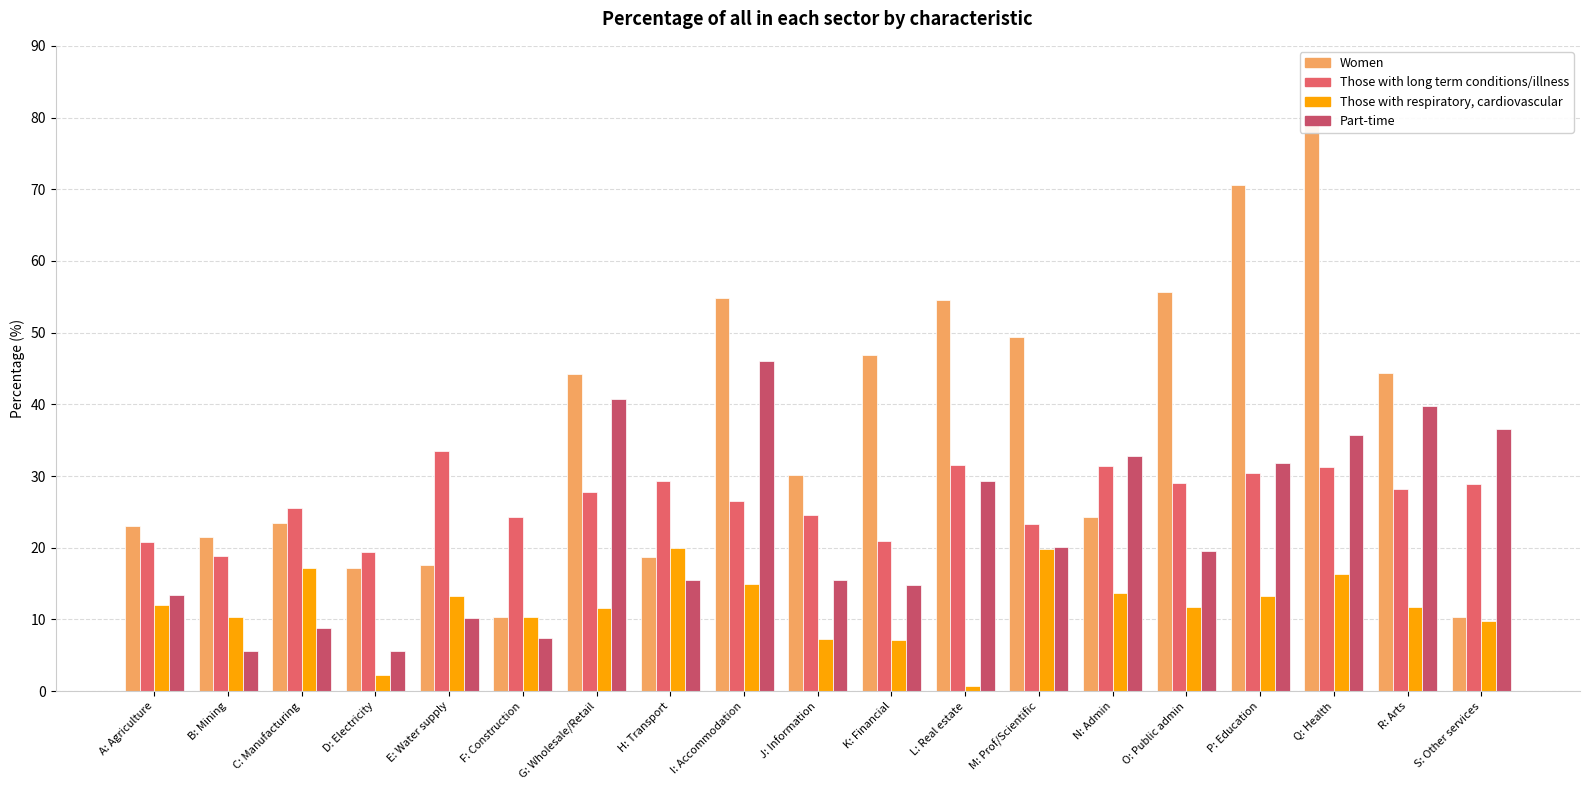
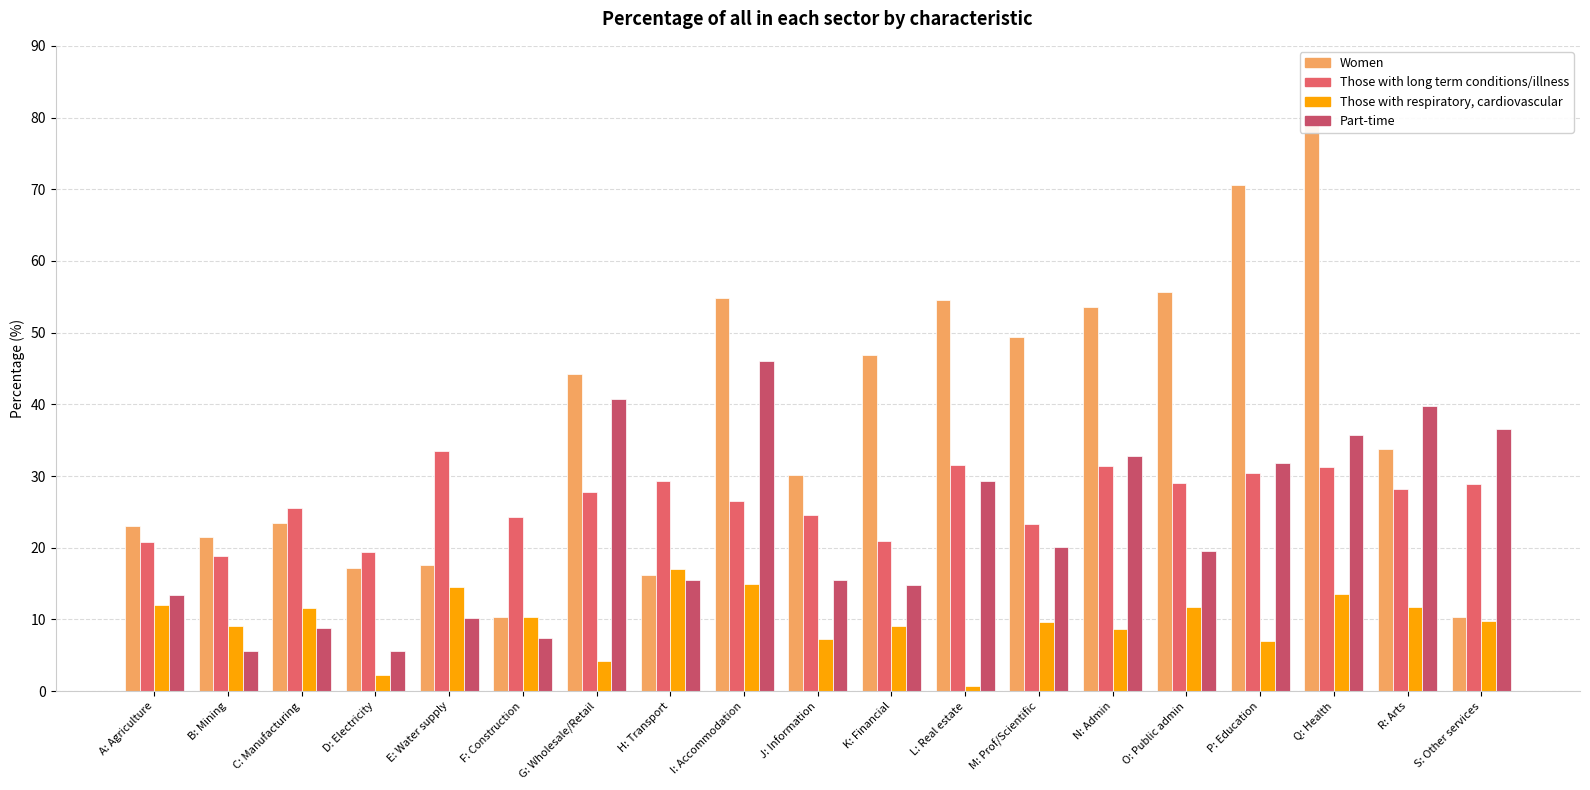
Those with respiratory, cardiovascular, B: Mining: 10 -> 9
Those with respiratory, cardiovascular, C: Manufacturing: 17 -> 12
Those with respiratory, cardiovascular, E: Water supply: 13 -> 15
Those with respiratory, cardiovascular, G: Wholesale/Retail: 12 -> 4
Women, H: Transport: 19 -> 16
Those with respiratory, cardiovascular, H: Transport: 20 -> 17
Those with respiratory, cardiovascular, K: Financial: 7 -> 9
Those with respiratory, cardiovascular, M: Prof/Scientific: 20 -> 10
Women, N: Admin: 24 -> 54
Those with respiratory, cardiovascular, N: Admin: 14 -> 9
Those with respiratory, cardiovascular, P: Education: 13 -> 7
Those with respiratory, cardiovascular, Q: Health: 16 -> 14
Women, R: Arts: 44 -> 34
